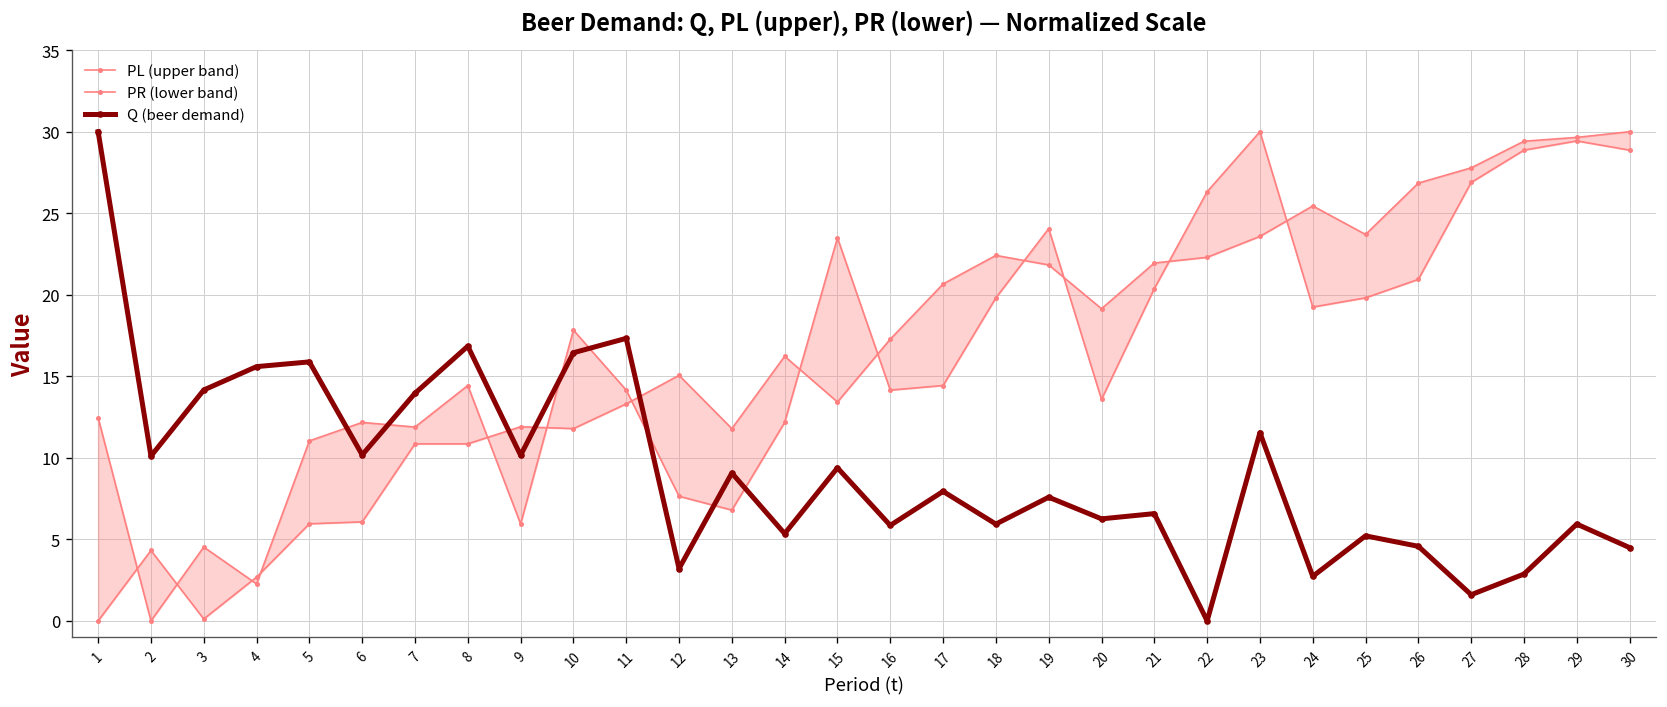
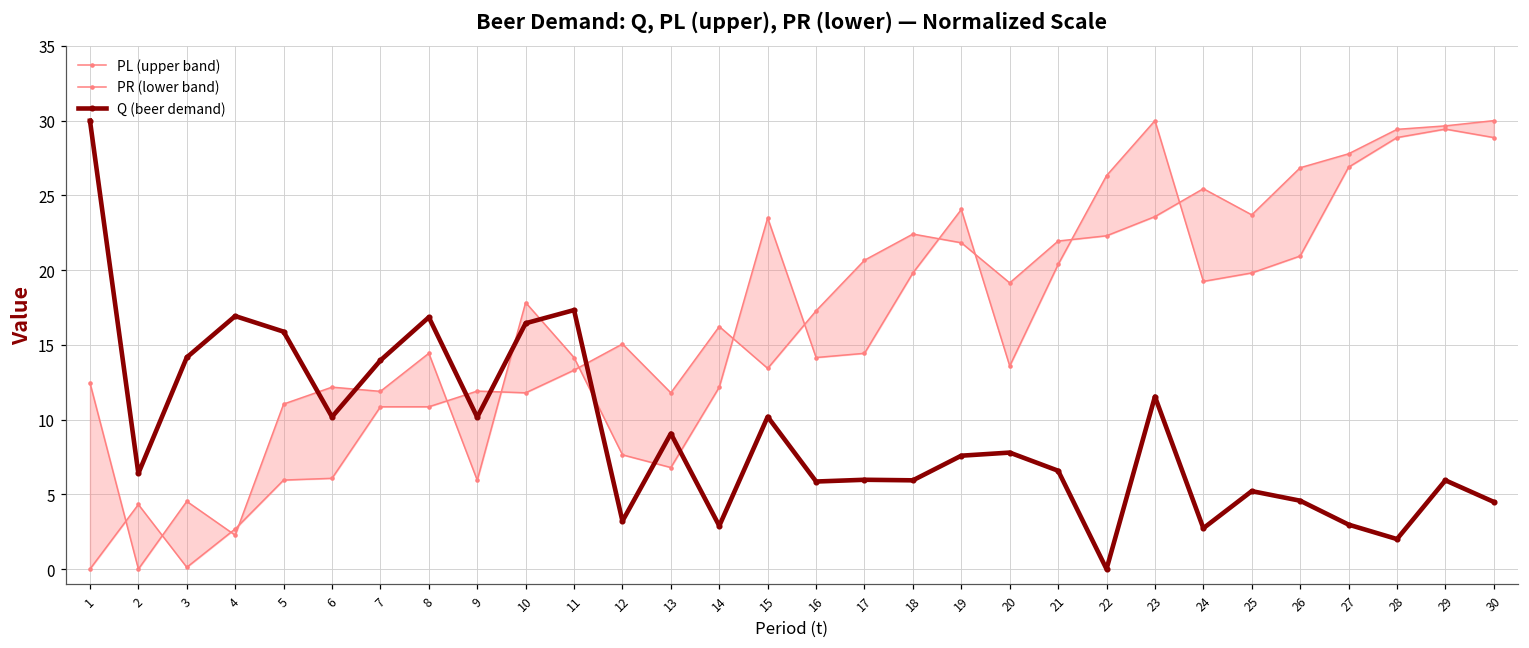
Q (beer demand), 2: 10.1 -> 6.4
Q (beer demand), 4: 15.6 -> 16.9
Q (beer demand), 14: 5.4 -> 2.9
Q (beer demand), 15: 9.4 -> 10.2
Q (beer demand), 17: 7.9 -> 6.0
Q (beer demand), 20: 6.3 -> 7.8
Q (beer demand), 27: 1.6 -> 3.0
Q (beer demand), 28: 2.9 -> 2.0
